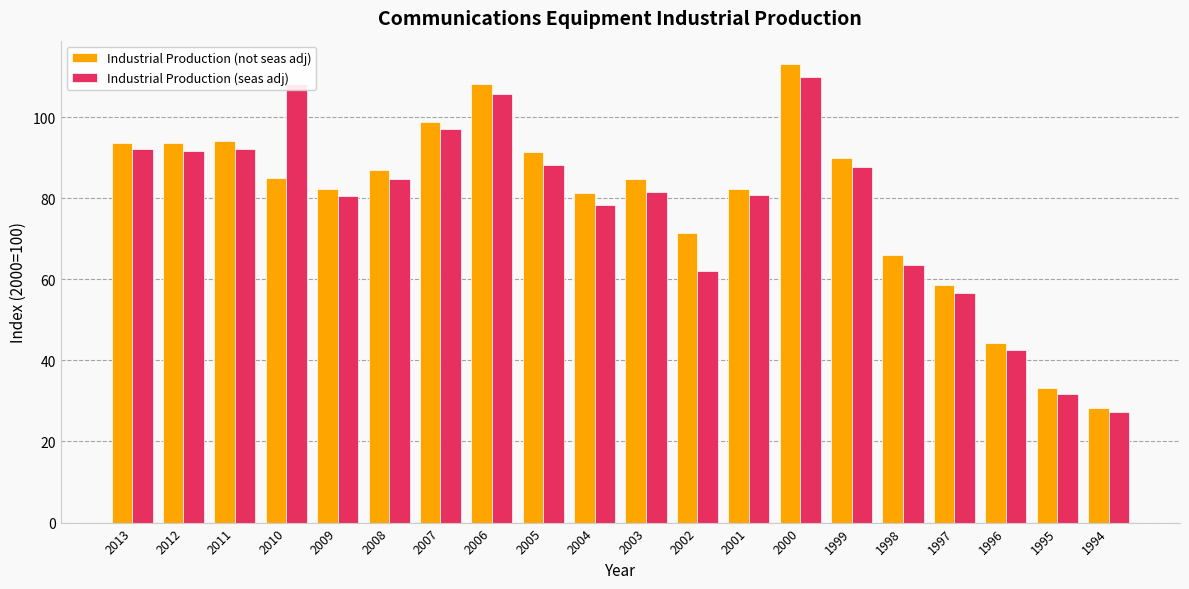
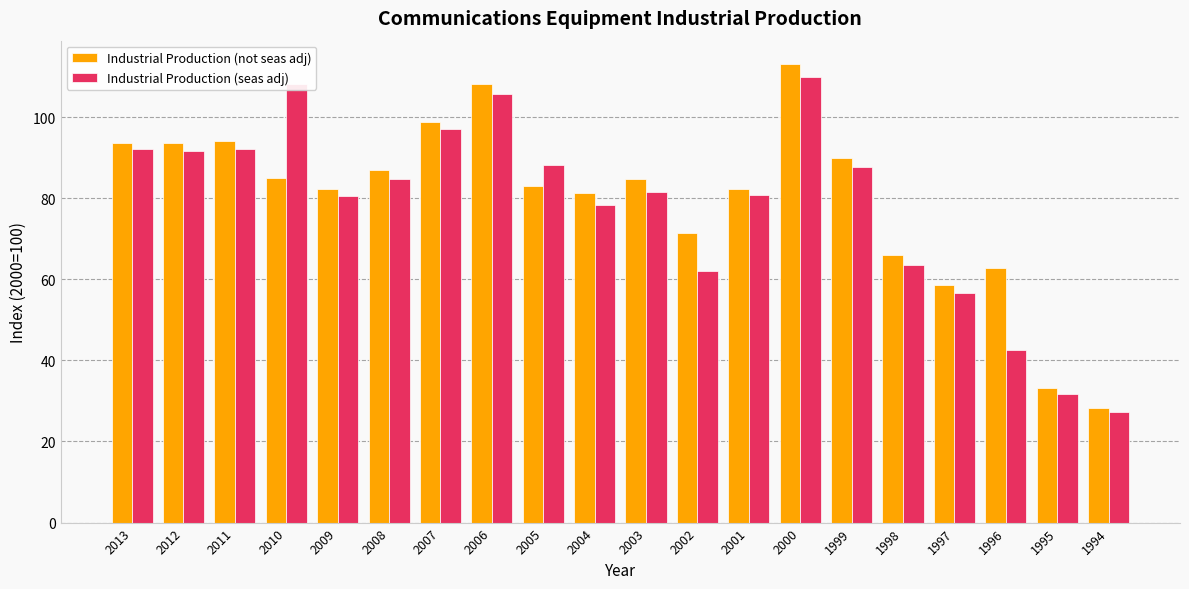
Industrial Production (not seas adj), 2005: 91 -> 83
Industrial Production (not seas adj), 1996: 44 -> 63
